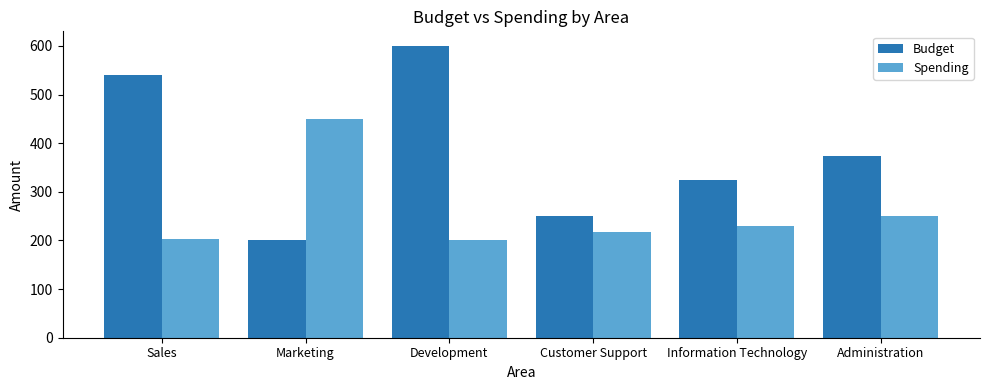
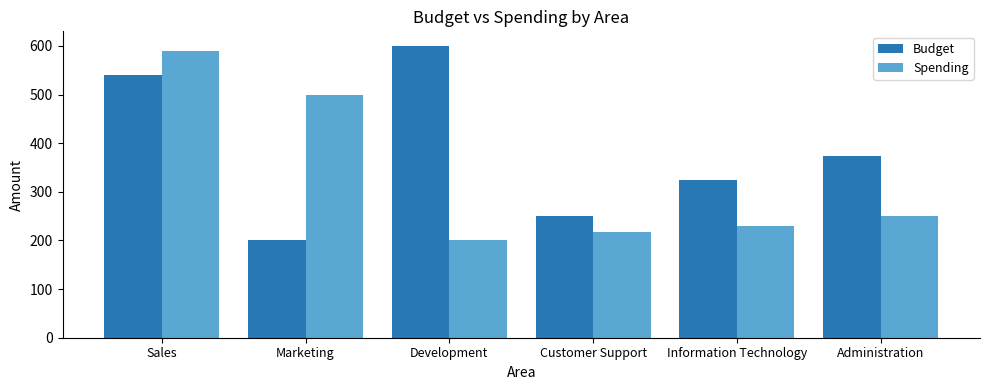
Spending, Sales: 200 -> 590
Spending, Marketing: 450 -> 500
